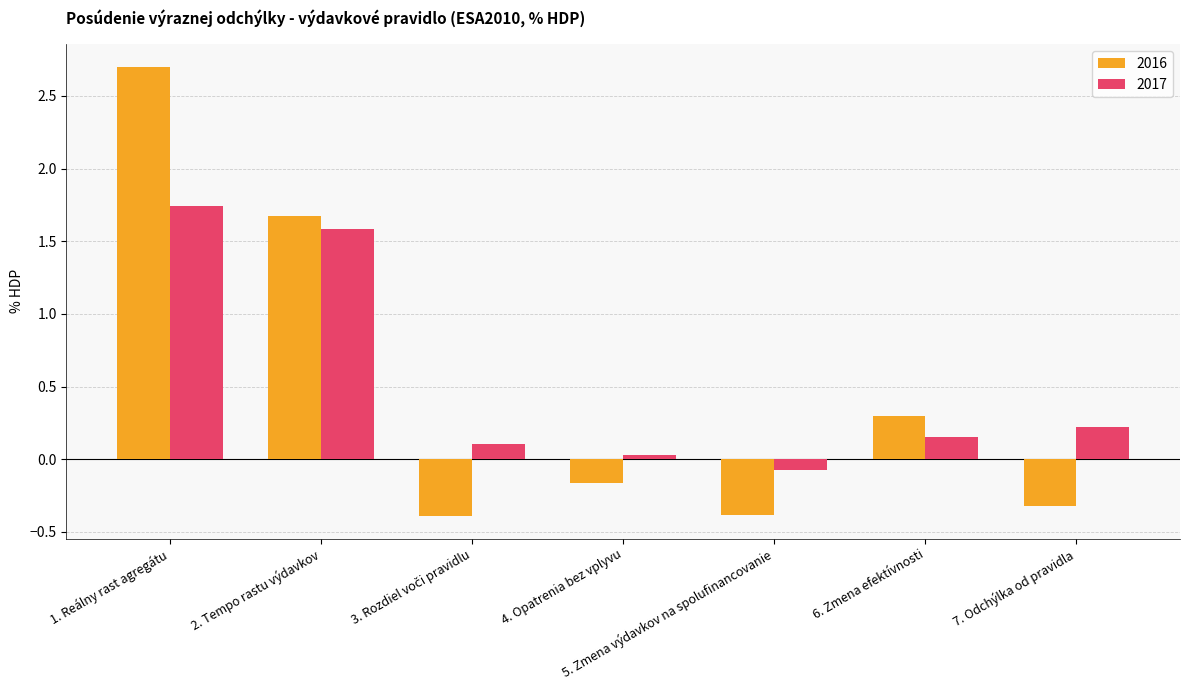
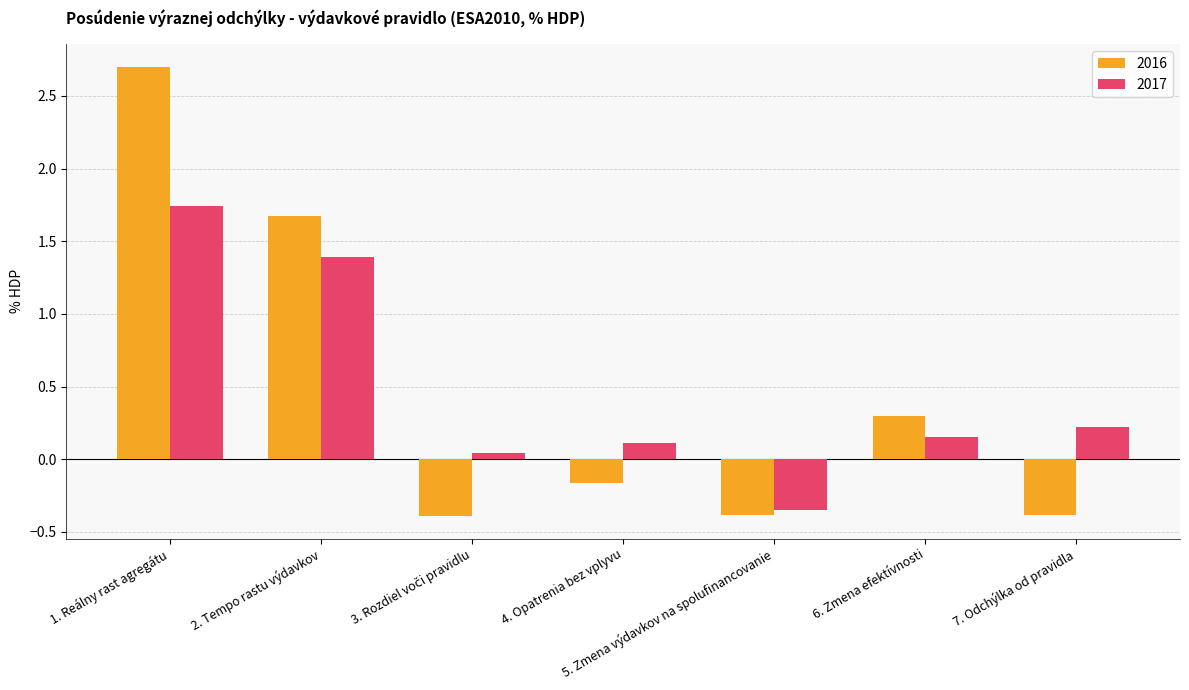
2017, 2. Tempo rastu výdavkov: 1.59 -> 1.39
2017, 3. Rozdiel voči pravidlu: 0.10 -> 0.04
2017, 4. Opatrenia bez vplyvu: 0.03 -> 0.11
2017, 5. Zmena výdavkov na spolufinancovanie: -0.07 -> -0.35
2016, 7. Odchýlka od pravidla: -0.32 -> -0.38
